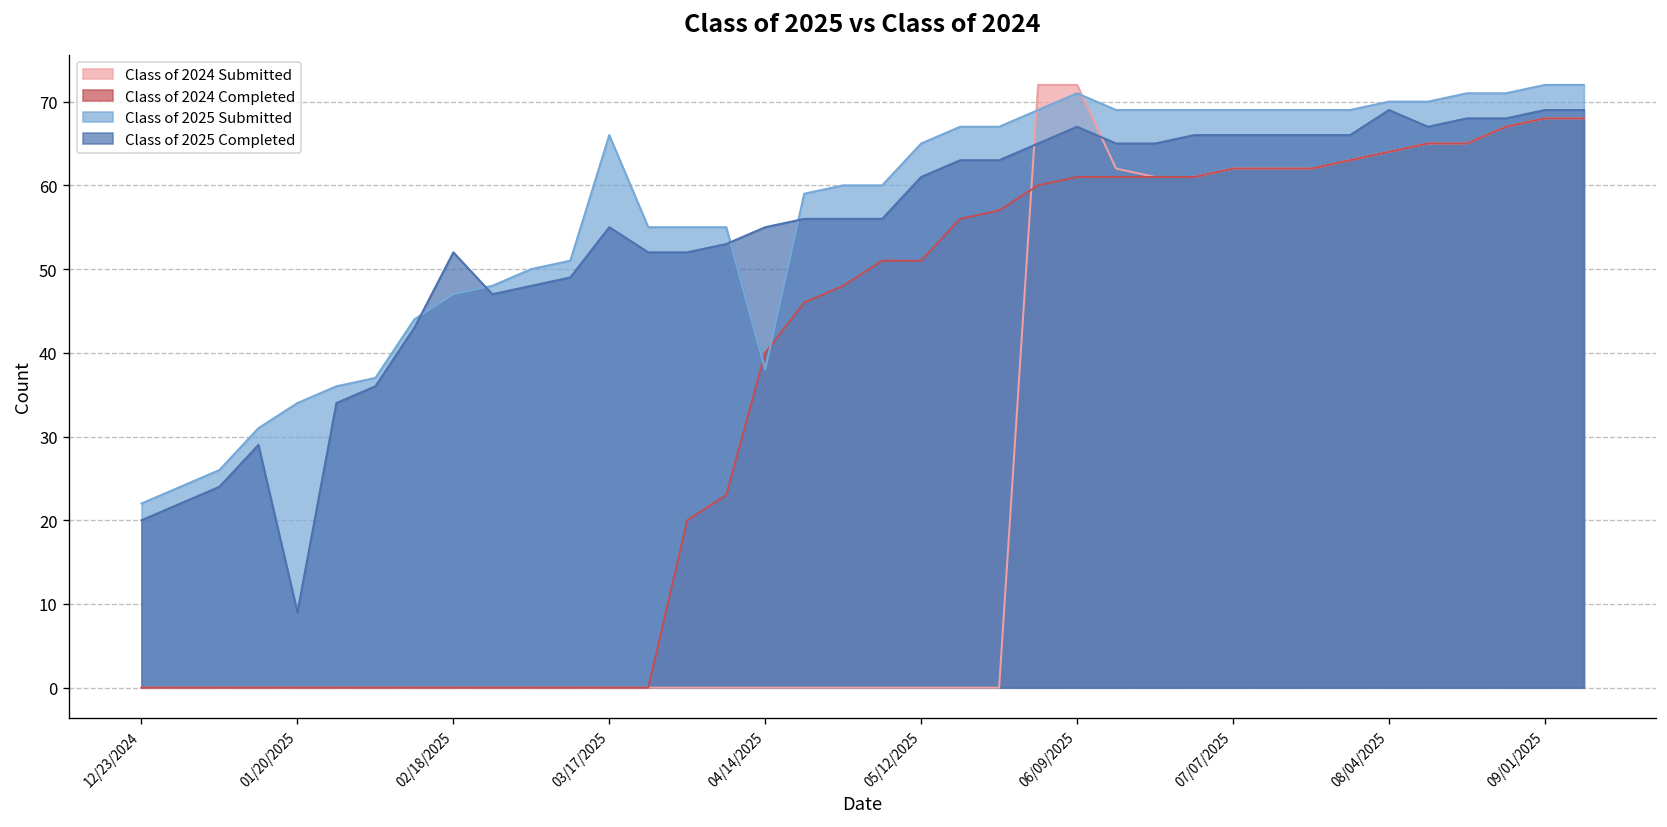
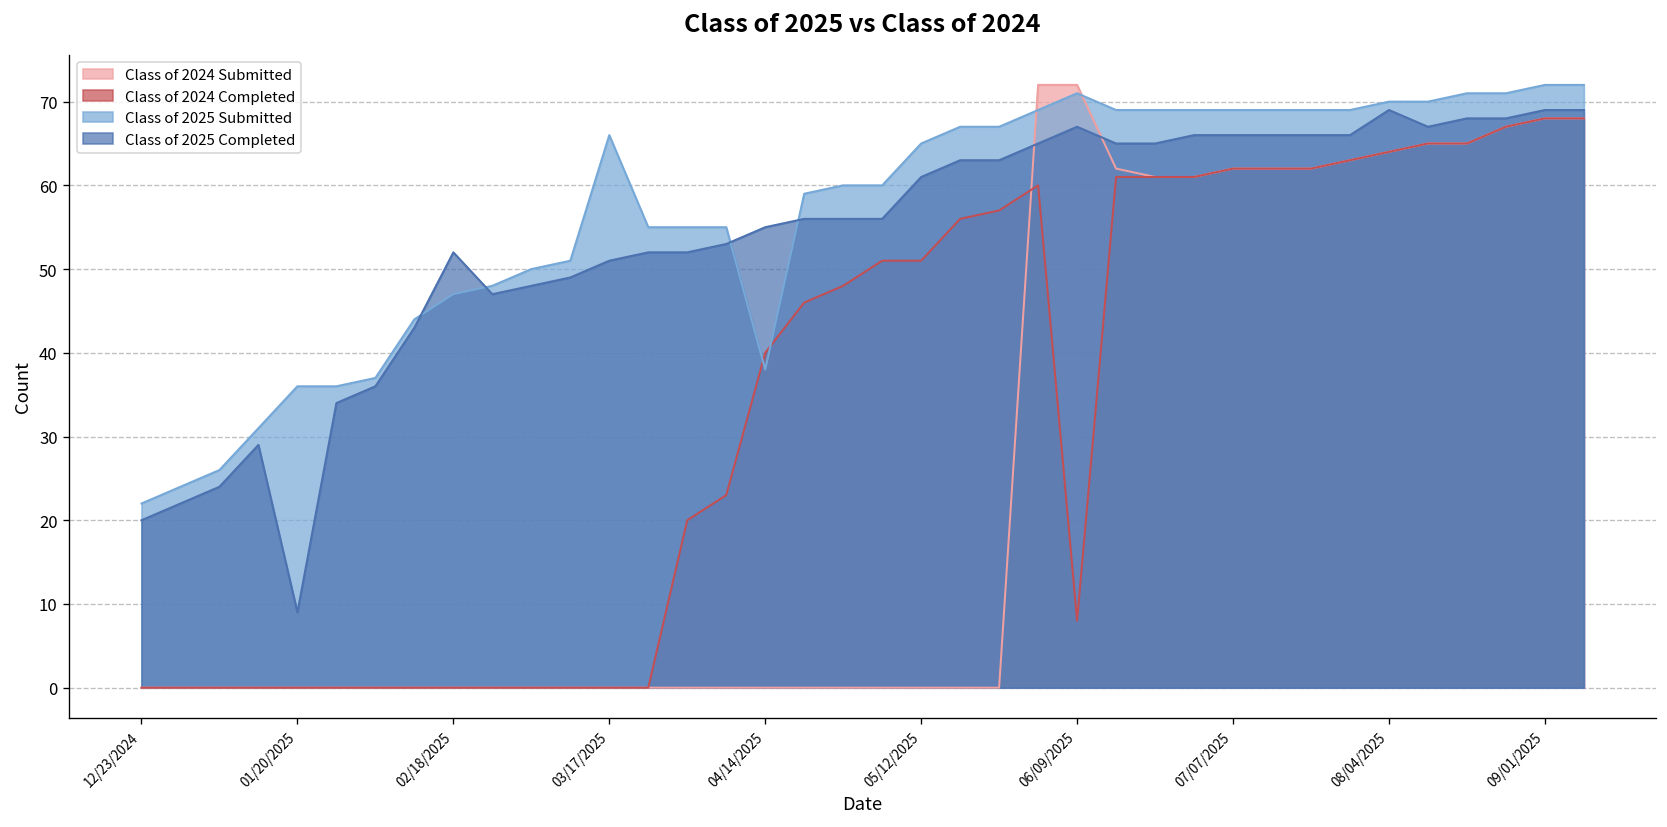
Class of 2025 Submitted, 01/20/2025: 34 -> 36
Class of 2025 Completed, 03/17/2025: 55 -> 51
Class of 2024 Completed, 06/09/2025: 61 -> 8
